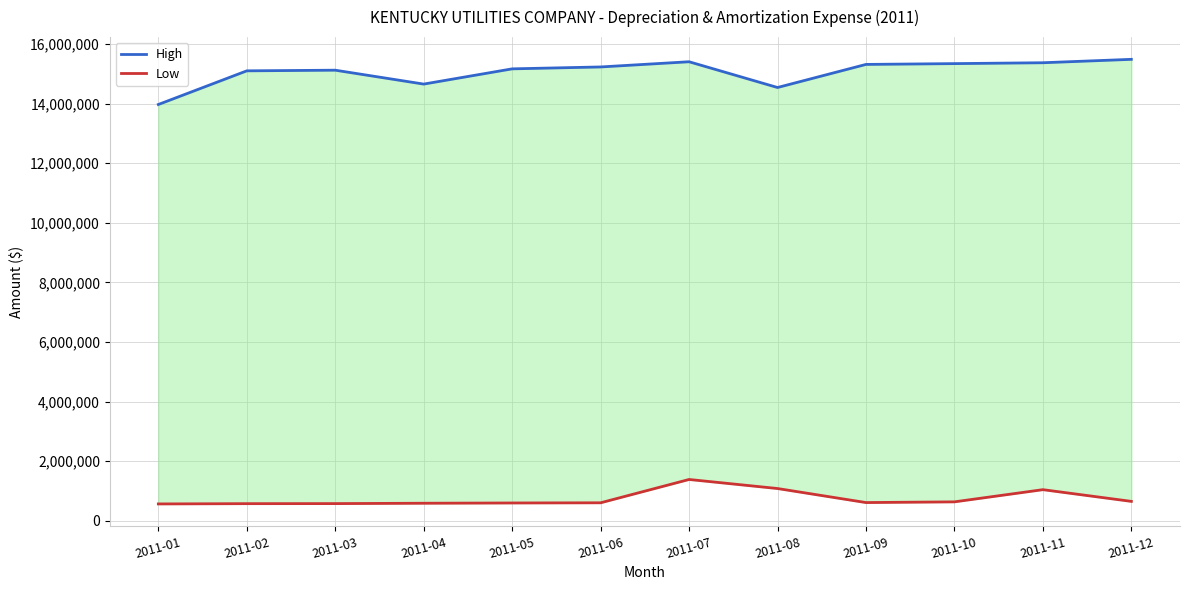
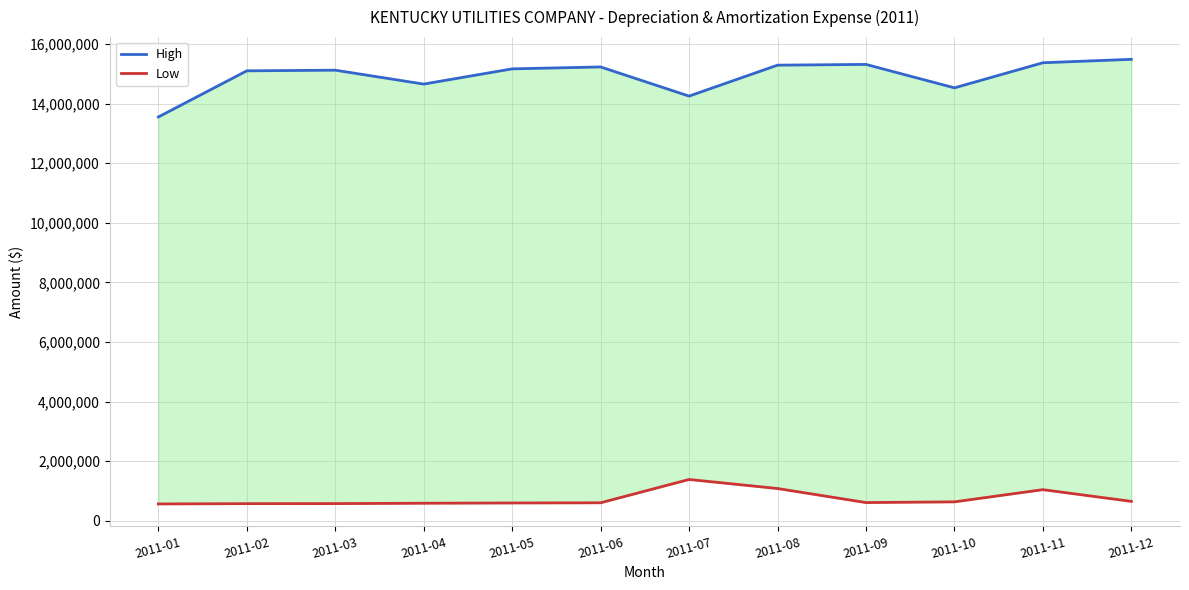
High, 2011-01: 14,000,000 -> 13,500,000
High, 2011-07: 15,400,000 -> 14,200,000
High, 2011-08: 14,500,000 -> 15,300,000
High, 2011-10: 15,300,000 -> 14,500,000
